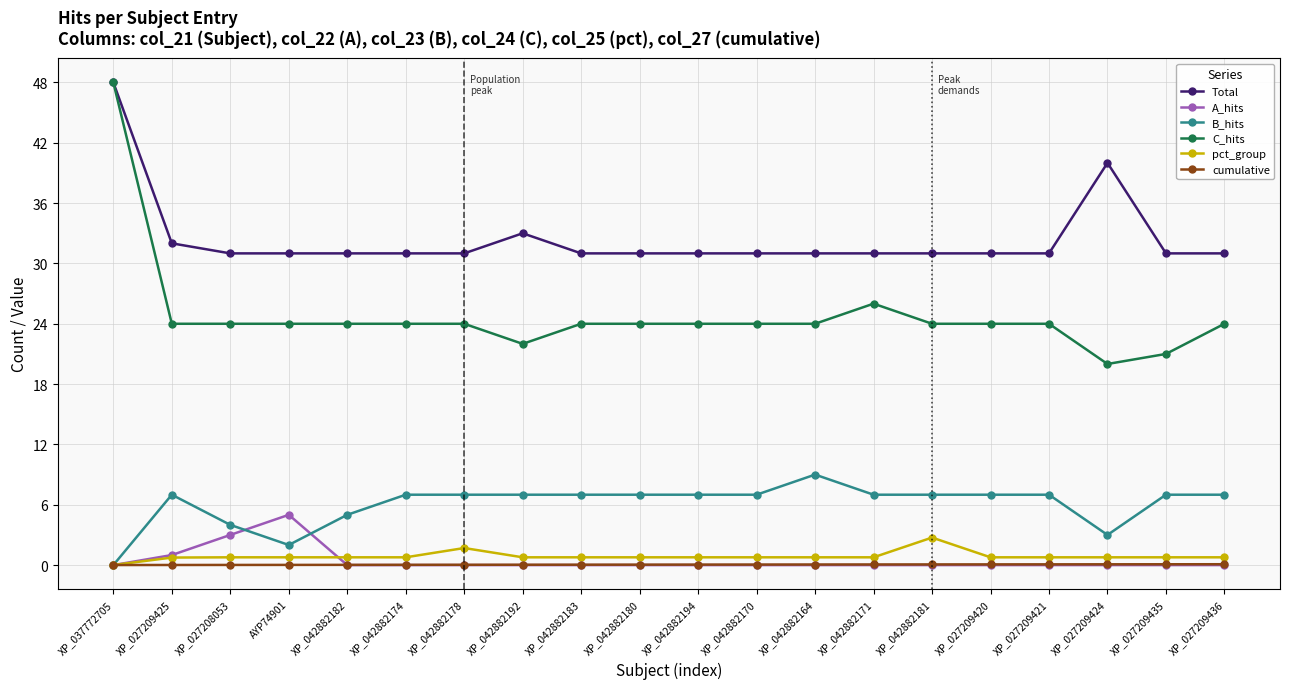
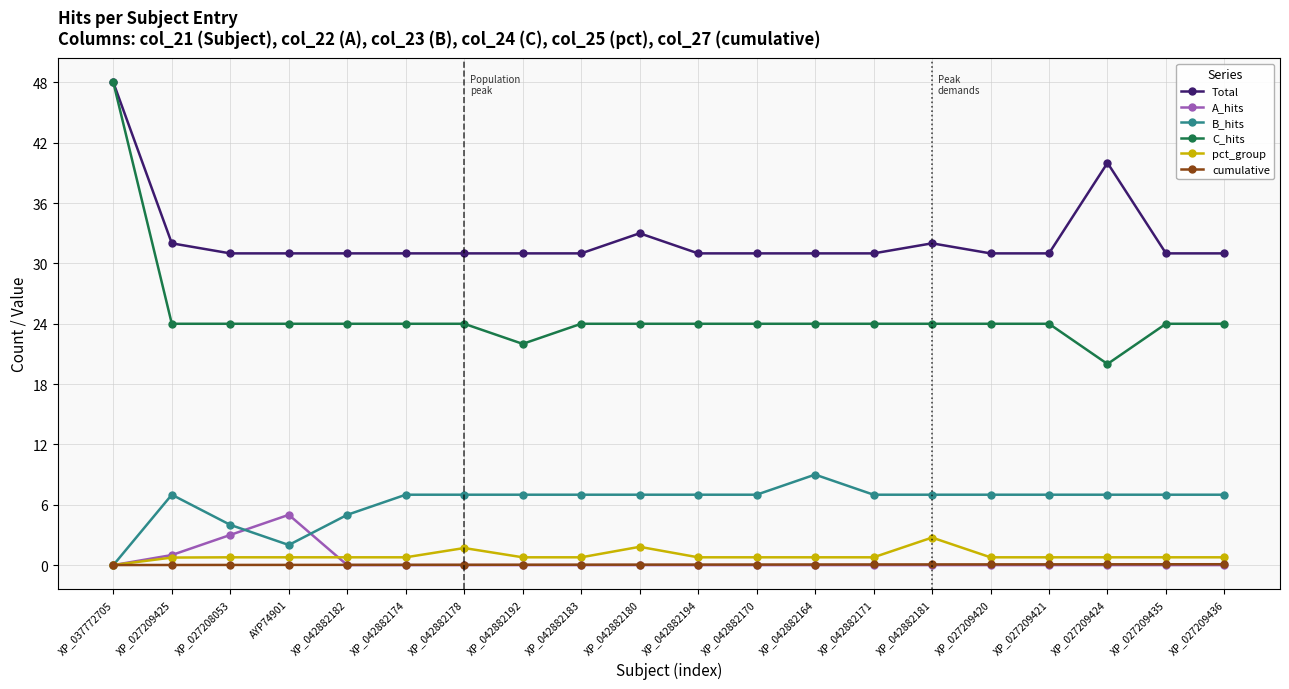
Total, XP_042882192: 33 -> 31
Total, XP_042882180: 31 -> 33
pct_group, XP_042882180: 0.8 -> 1.8
C_hits, XP_042882171: 26 -> 24
Total, XP_042882181: 31 -> 32
B_hits, XP_027209424: 3 -> 7
C_hits, XP_027209435: 21 -> 24
